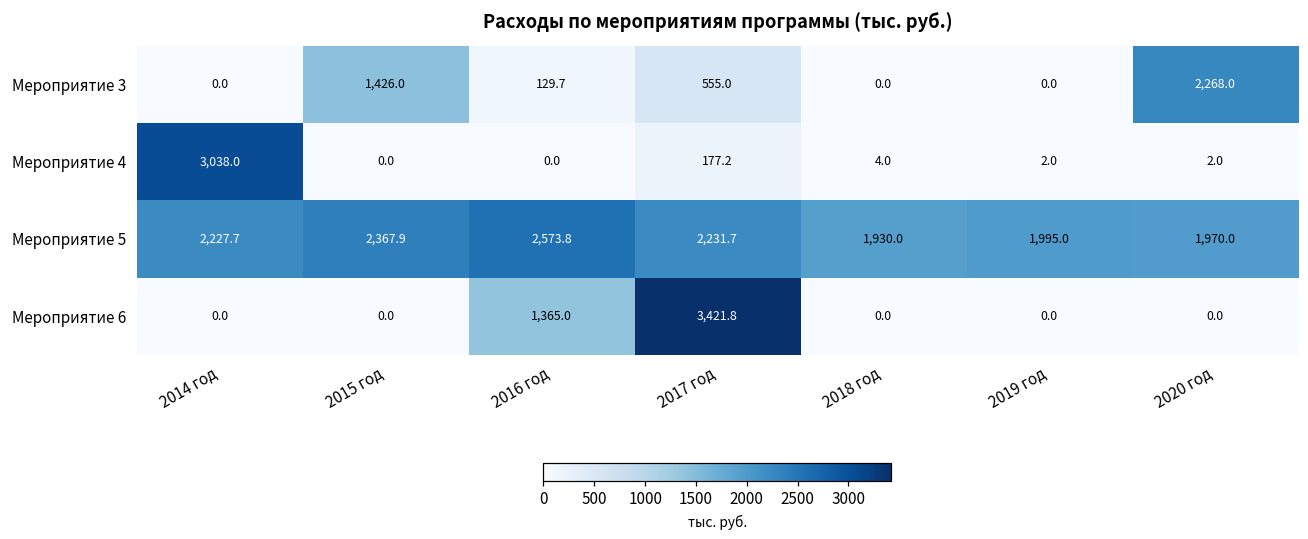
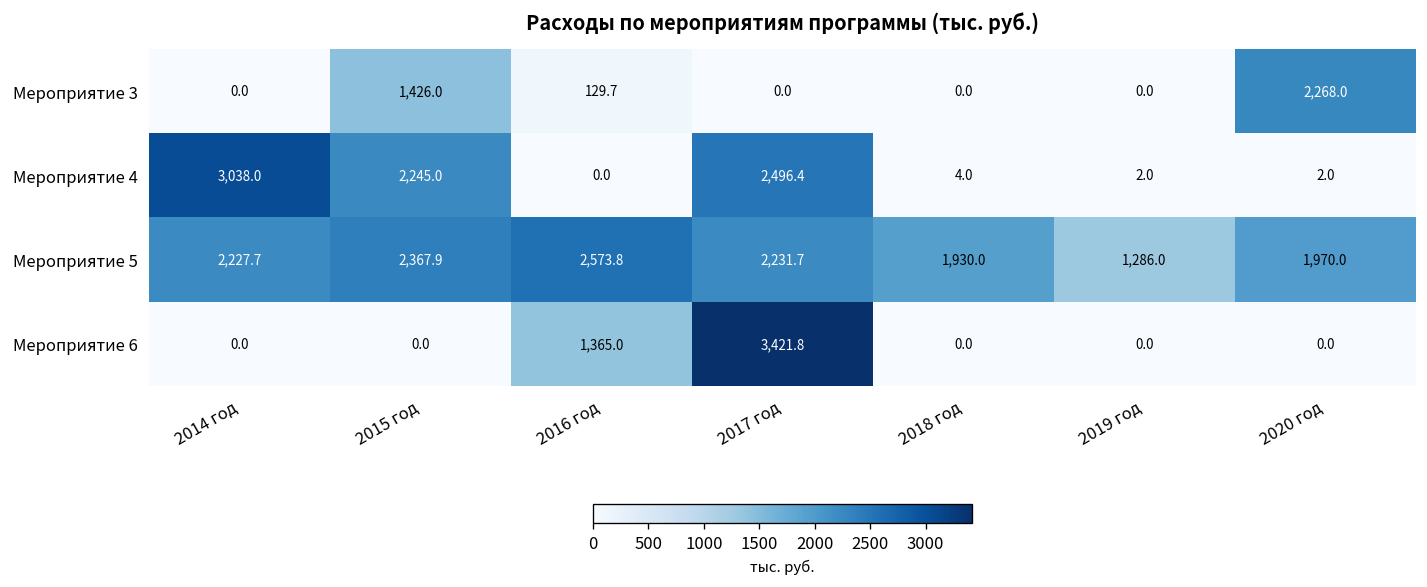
Мероприятие 3, 2017 год: 555.0 -> 0.0
Мероприятие 4, 2015 год: 0.0 -> 2,245.0
Мероприятие 4, 2017 год: 177.2 -> 2,496.4
Мероприятие 5, 2019 год: 1,995.0 -> 1,286.0
